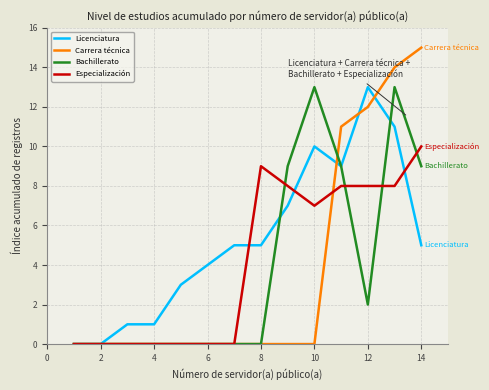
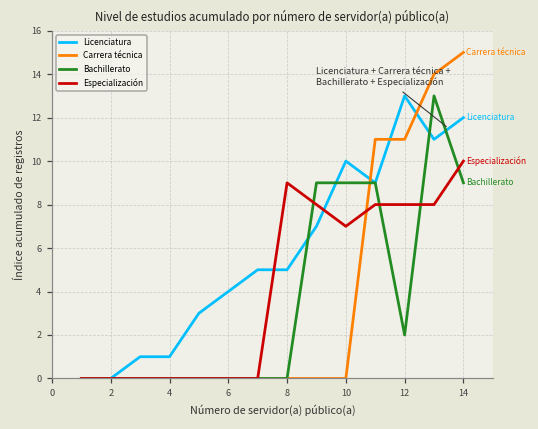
Bachillerato, 10: 13 -> 9
Carrera técnica, 12: 12 -> 11
Licenciatura, 14: 5 -> 12
